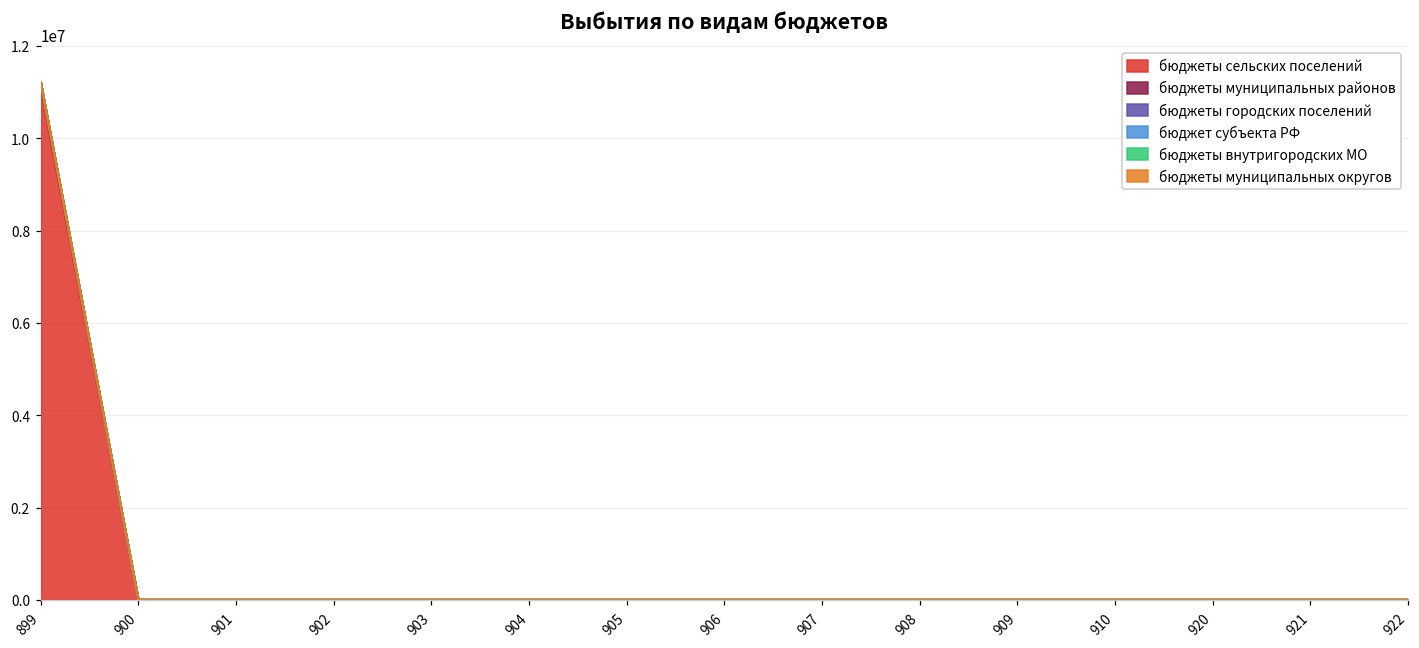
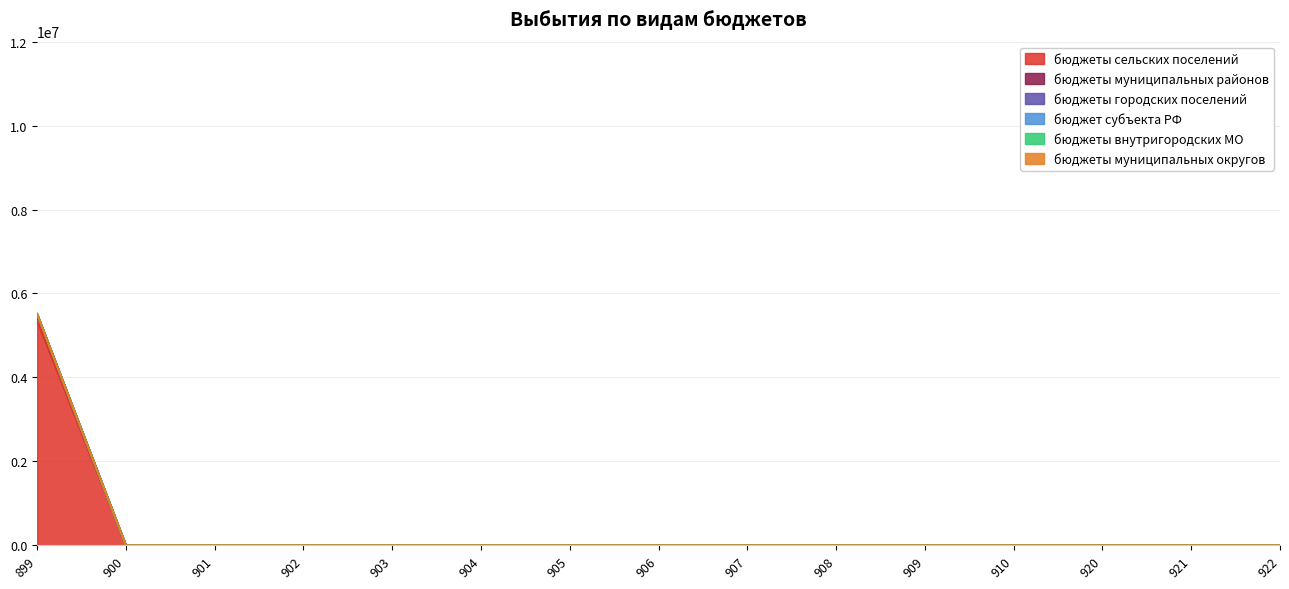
бюджеты сельских поселений, 899: 11100000 -> 5400000
